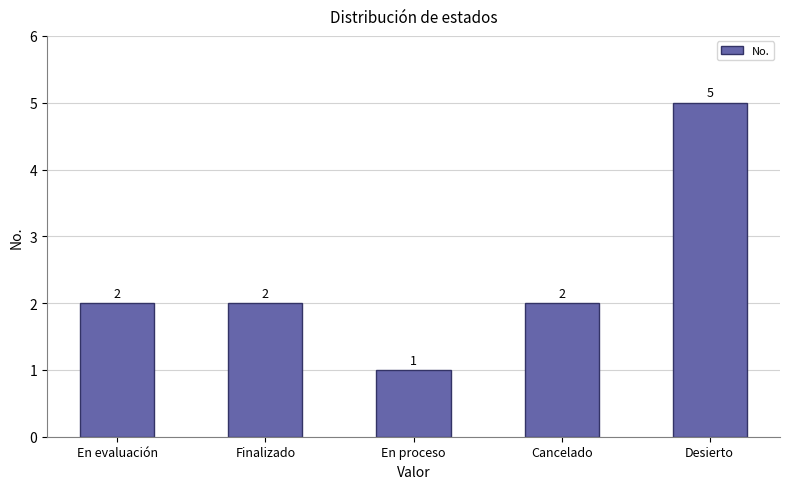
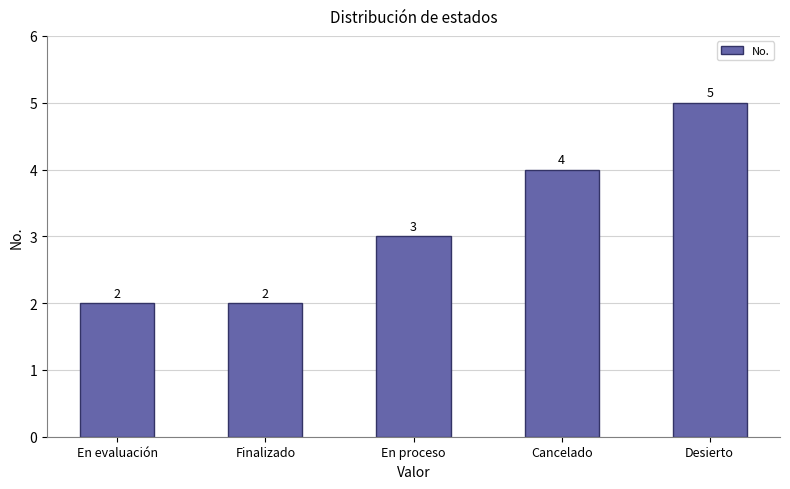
En proceso: 1 -> 3
Cancelado: 2 -> 4
